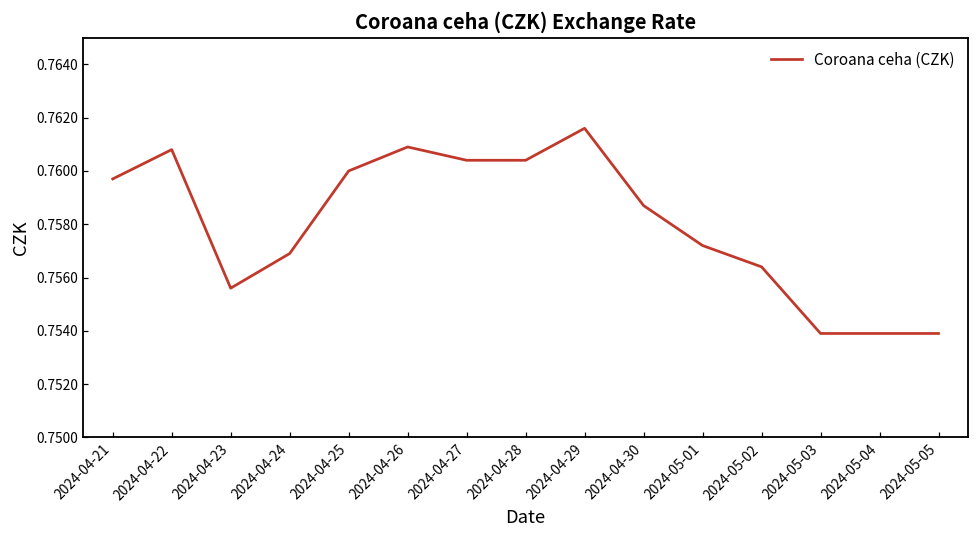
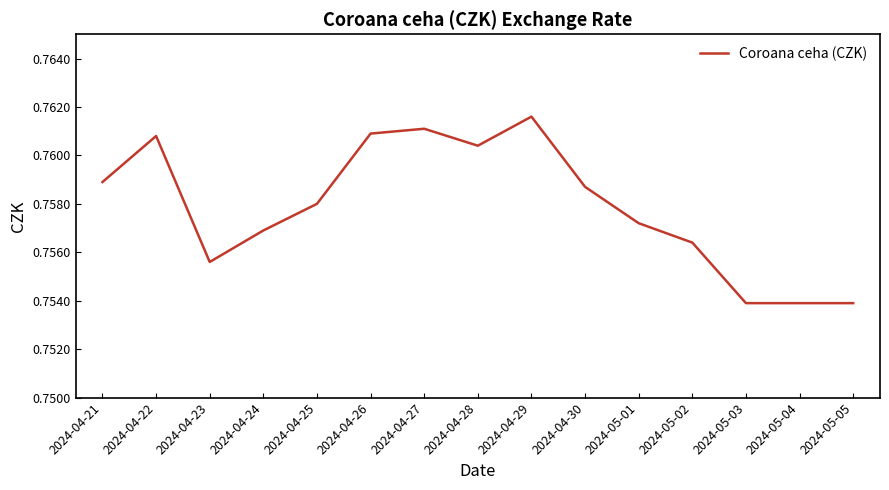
2024-04-21: 0.7597 -> 0.7589
2024-04-25: 0.760 -> 0.758
2024-04-27: 0.7604 -> 0.7611
